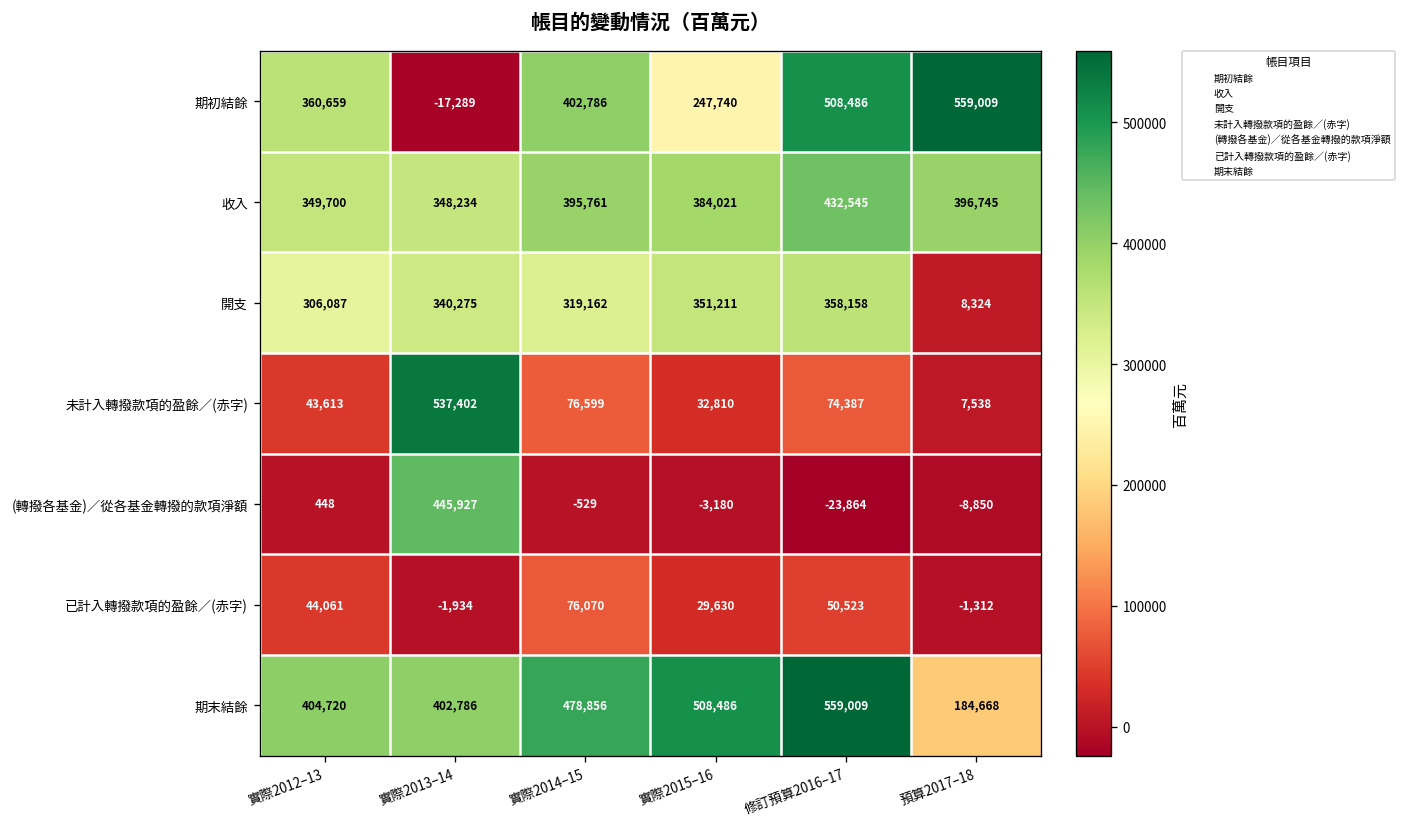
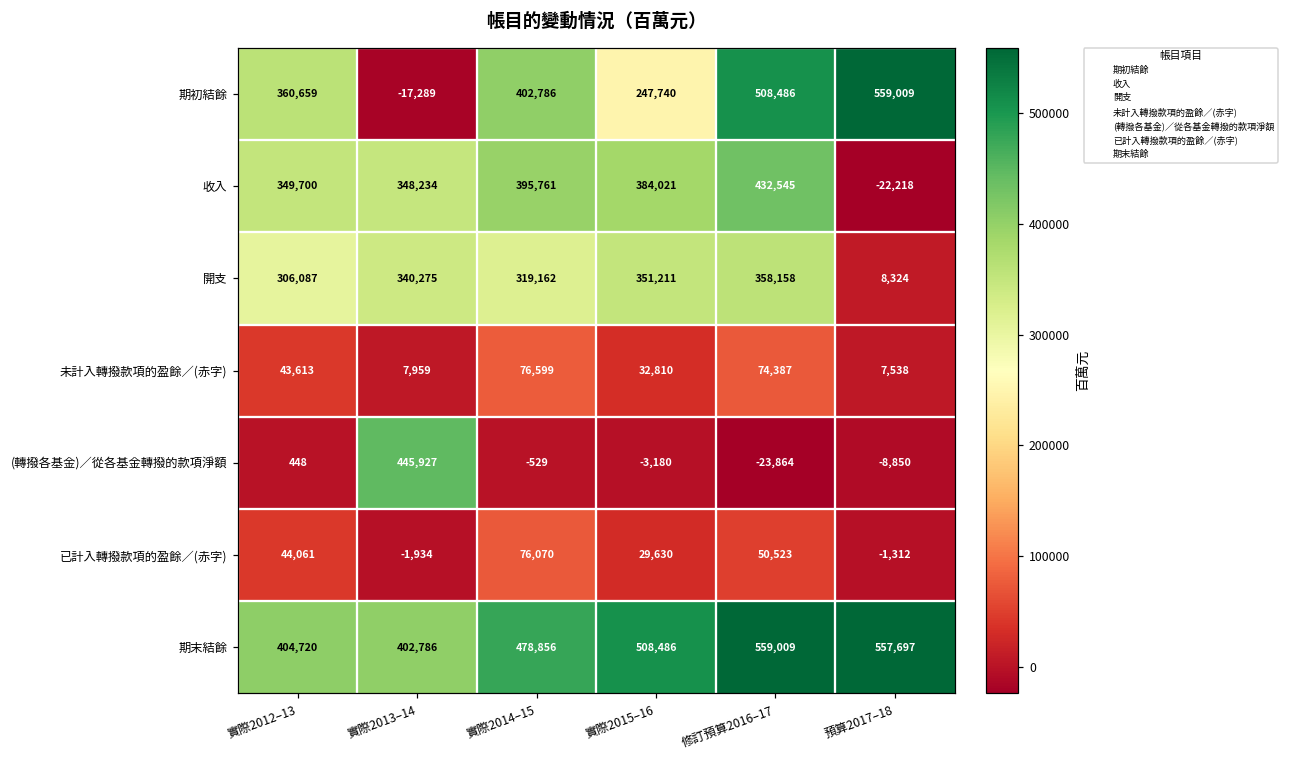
收入, 預算2017–18: 396,745 -> -22,218
未計入轉撥款項的盈餘／(赤字), 實際2013–14: 537,402 -> 7,959
期末結餘, 預算2017–18: 184,668 -> 557,697
